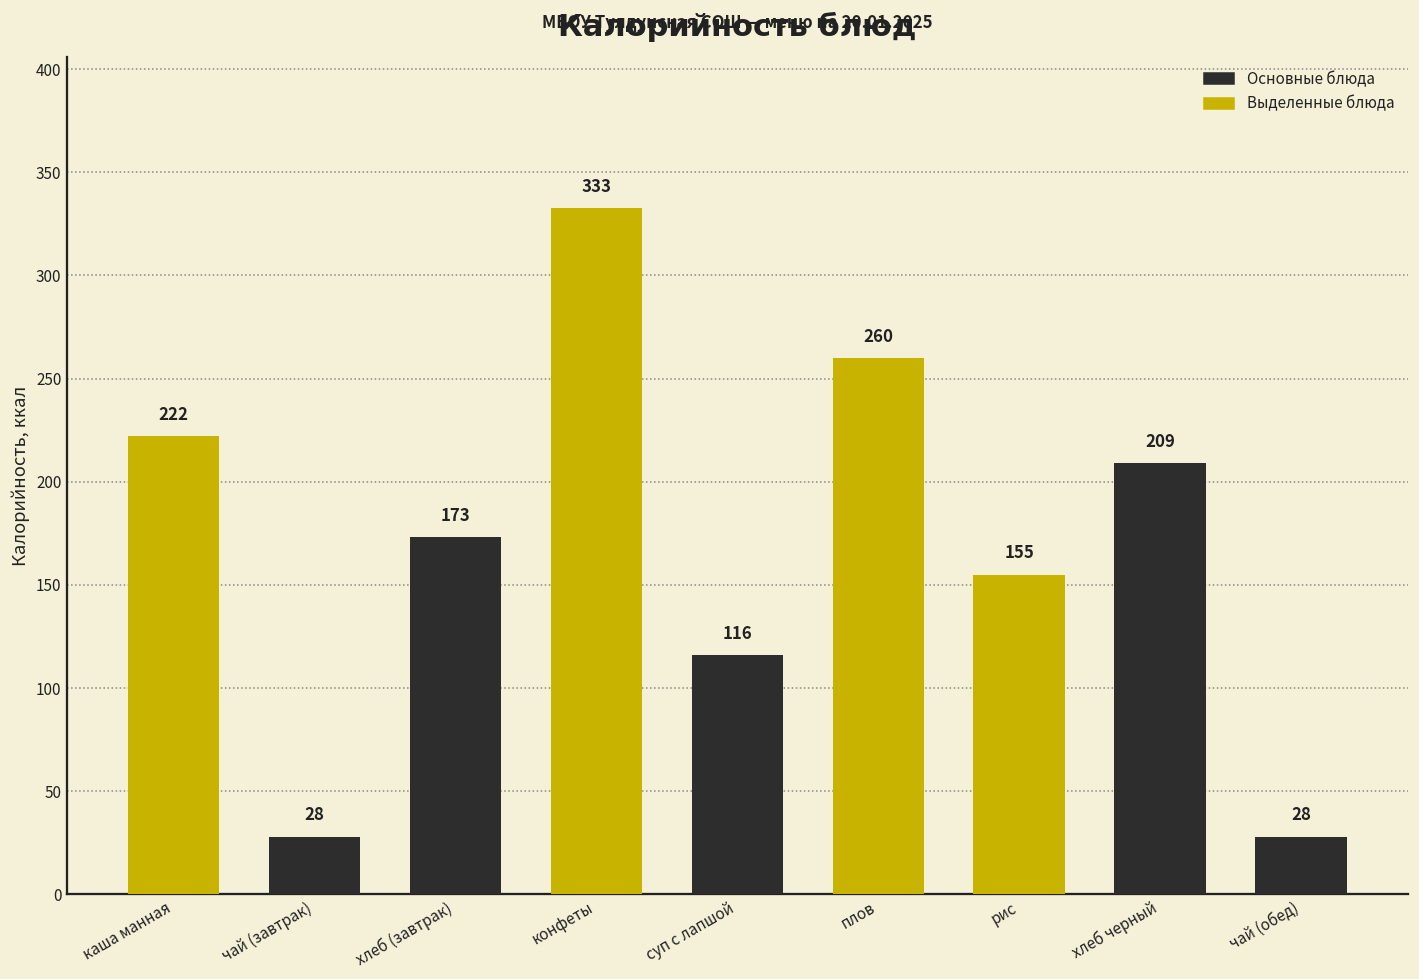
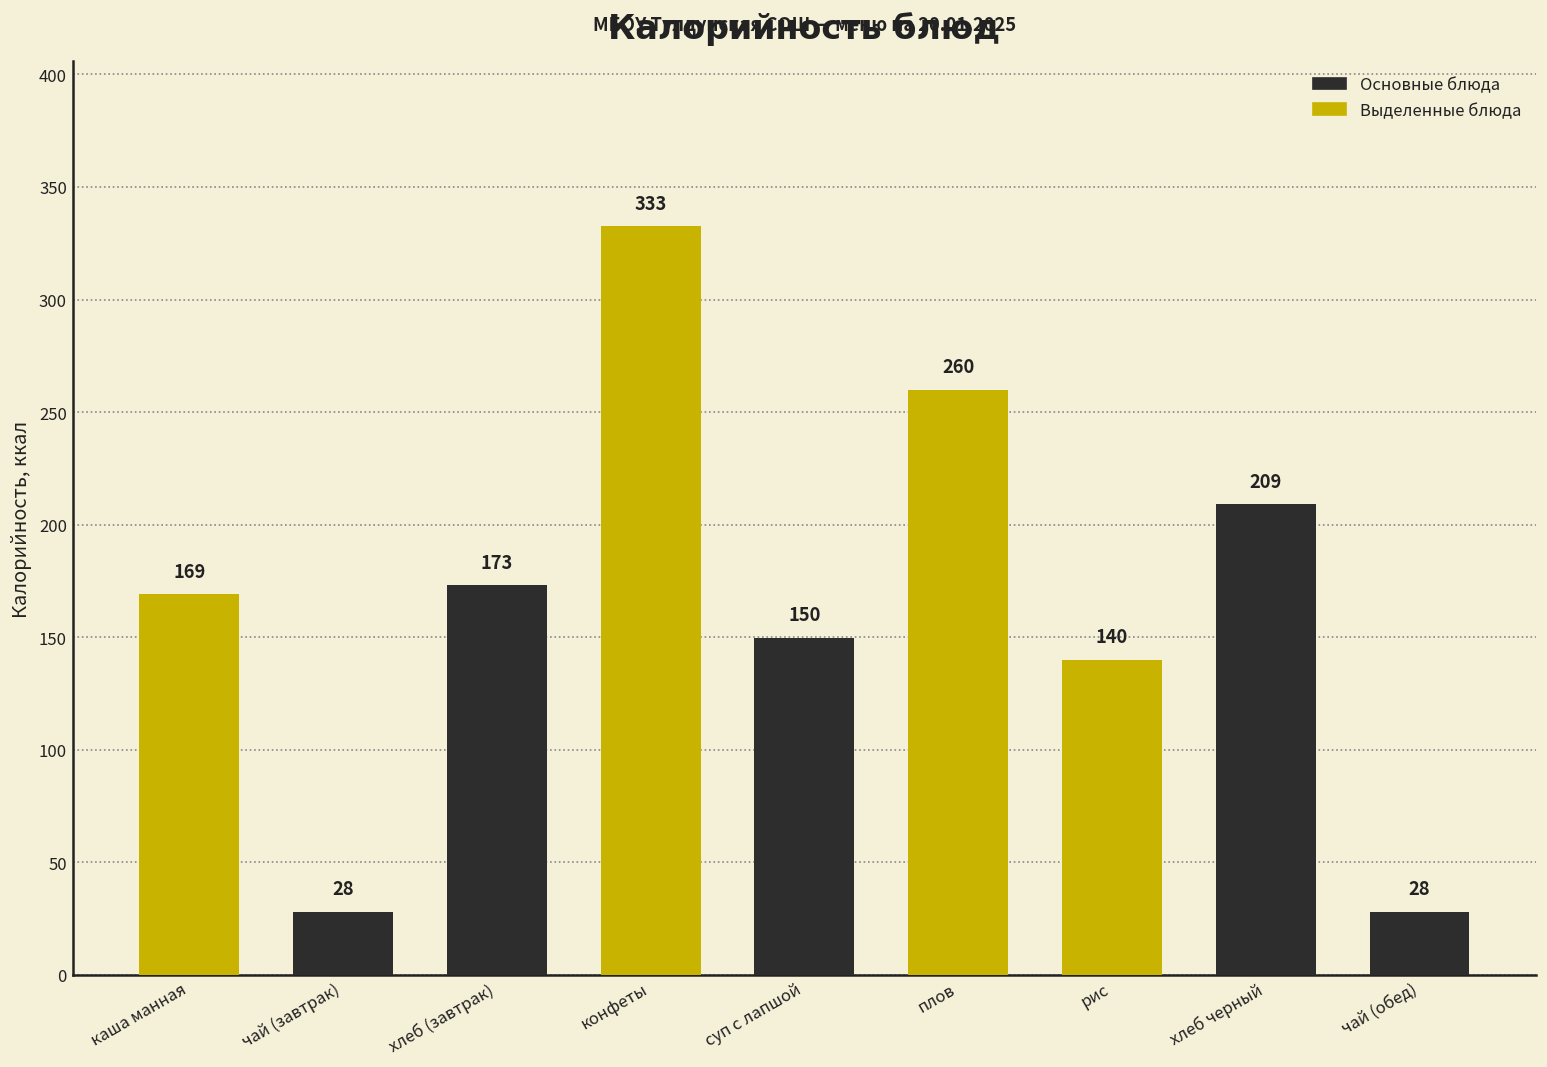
каша манная: 222 -> 169
суп с лапшой: 116 -> 150
рис: 155 -> 140
